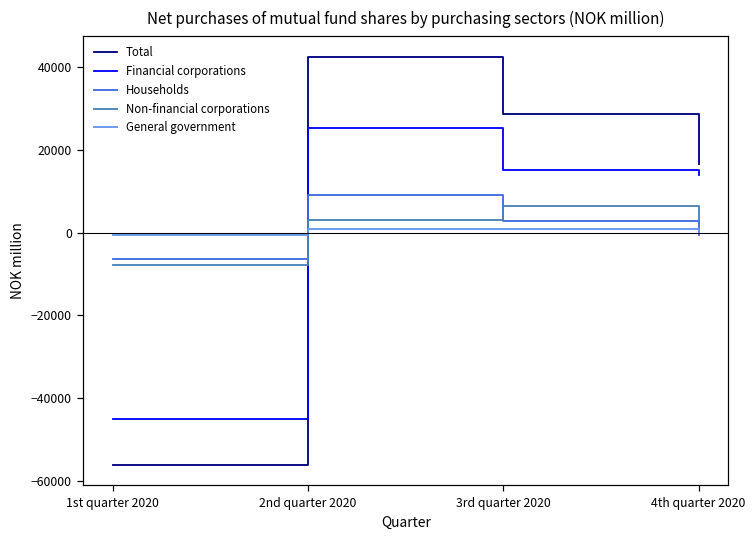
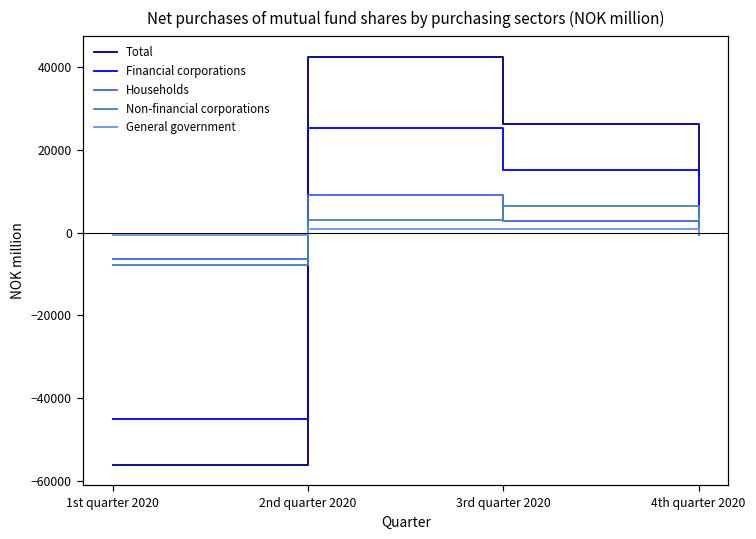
Total, 3rd quarter 2020: 29000 -> 26000
Total, 4th quarter 2020: 17000 -> 14000
Financial corporations, 4th quarter 2020: 14000 -> 4000
